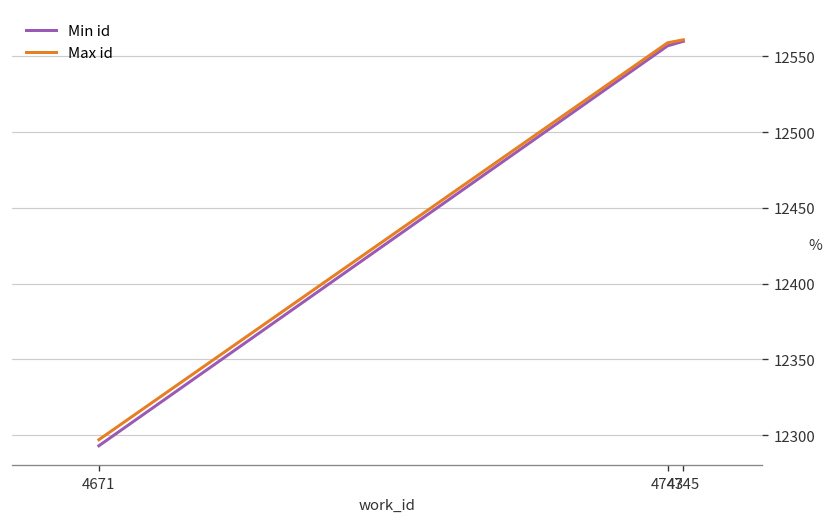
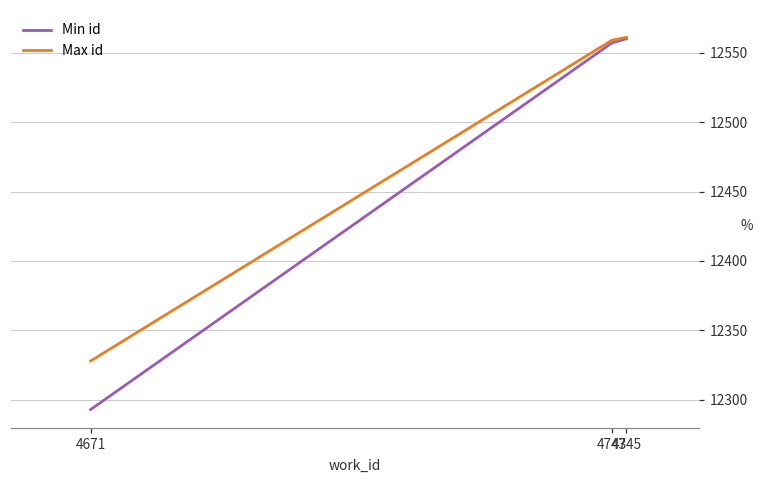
Max id, 4671: 12297 -> 12328
